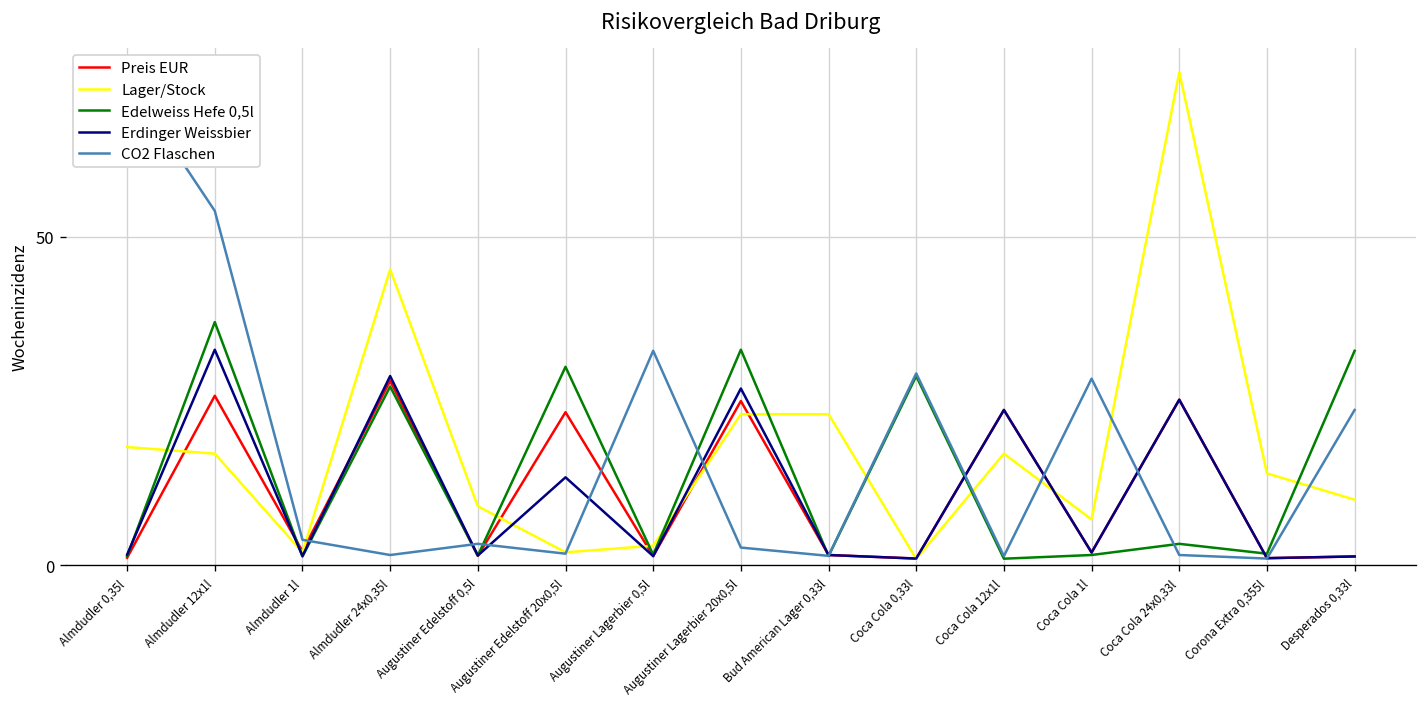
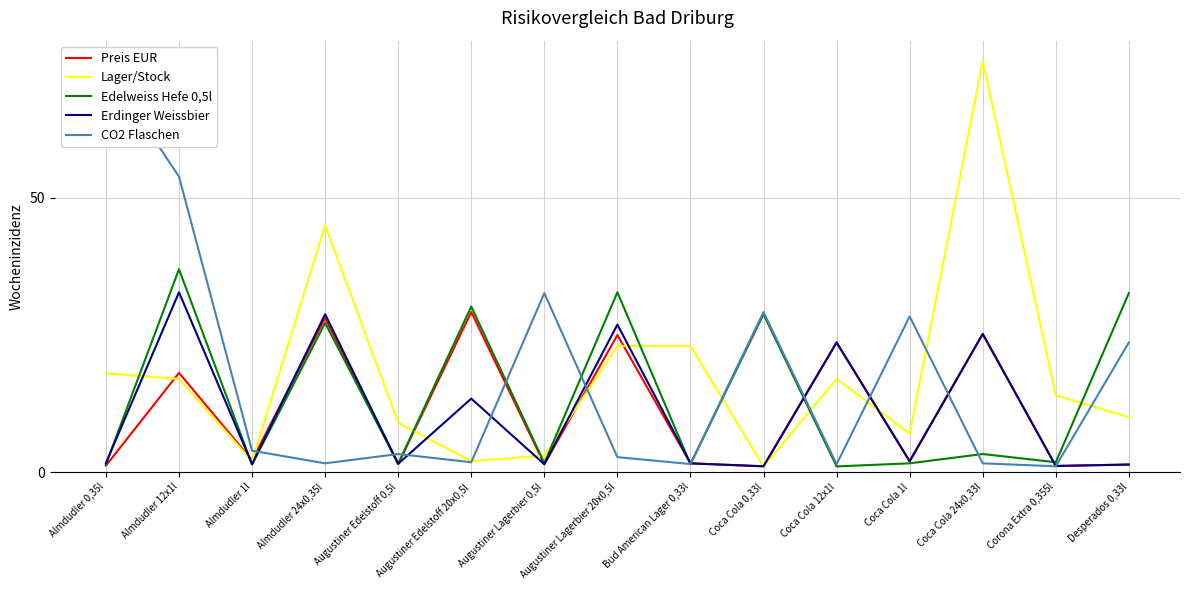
Preis EUR, Almdudler 12x1l: 26 -> 18
Preis EUR, Augustiner Edelstoff 20x0,5l: 23 -> 29
